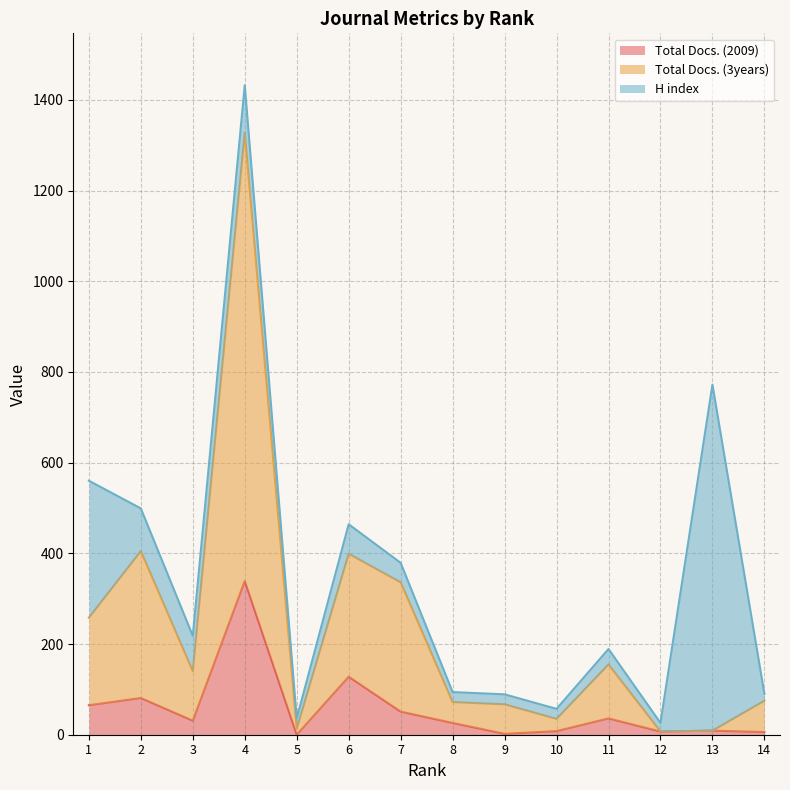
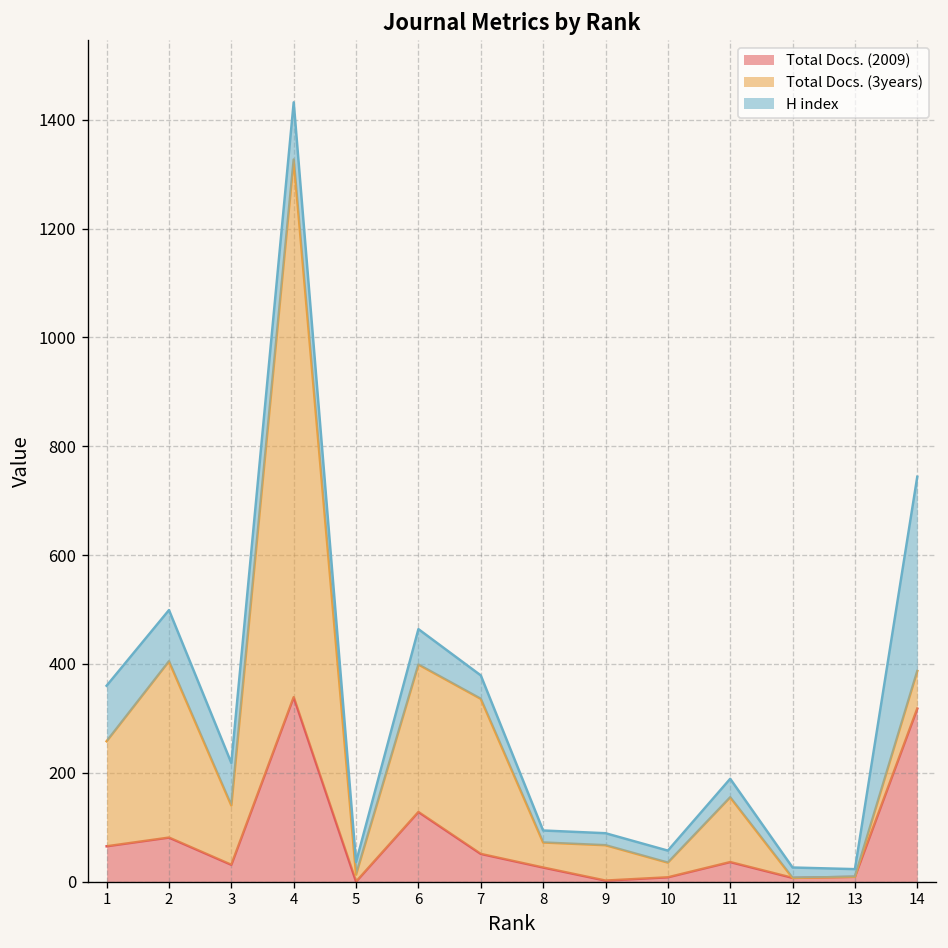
H index, 1: 300 -> 100
H index, 13: 760 -> 10
Total Docs. (2009), 14: 10 -> 320
H index, 14: 20 -> 360
